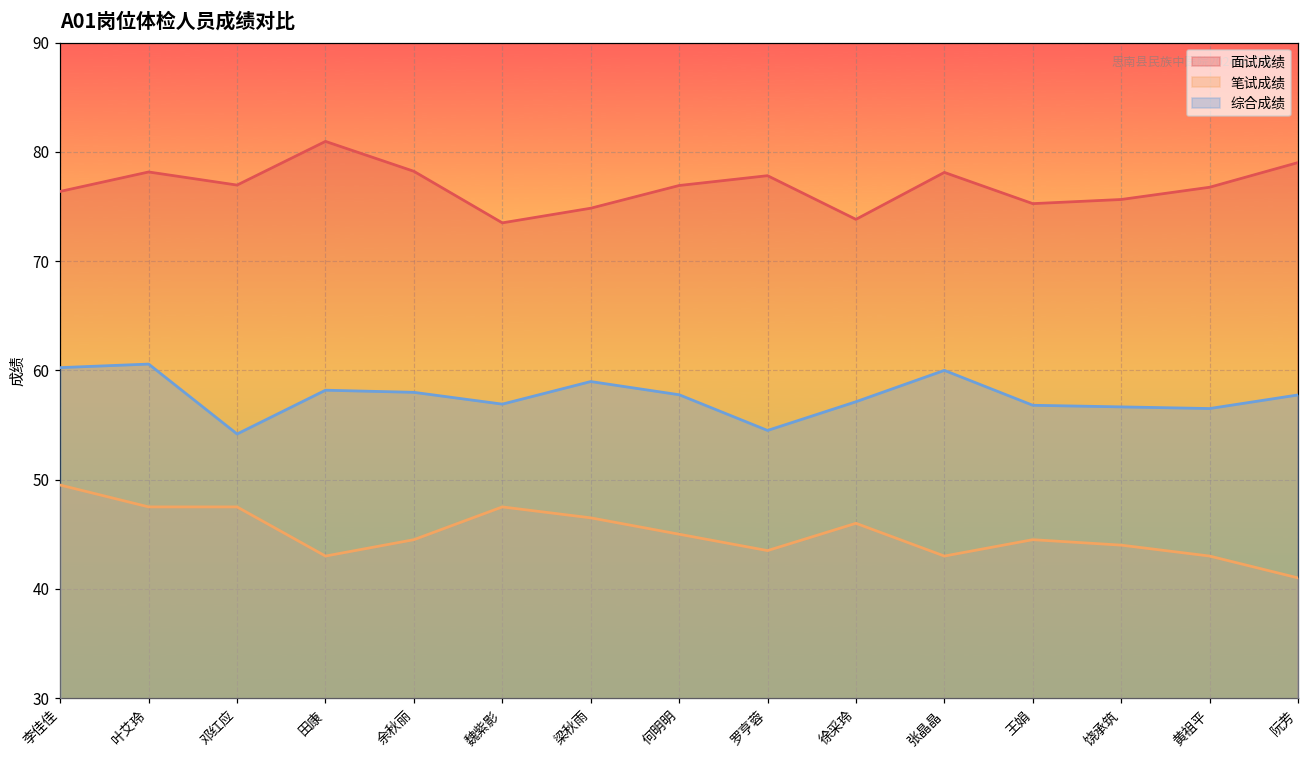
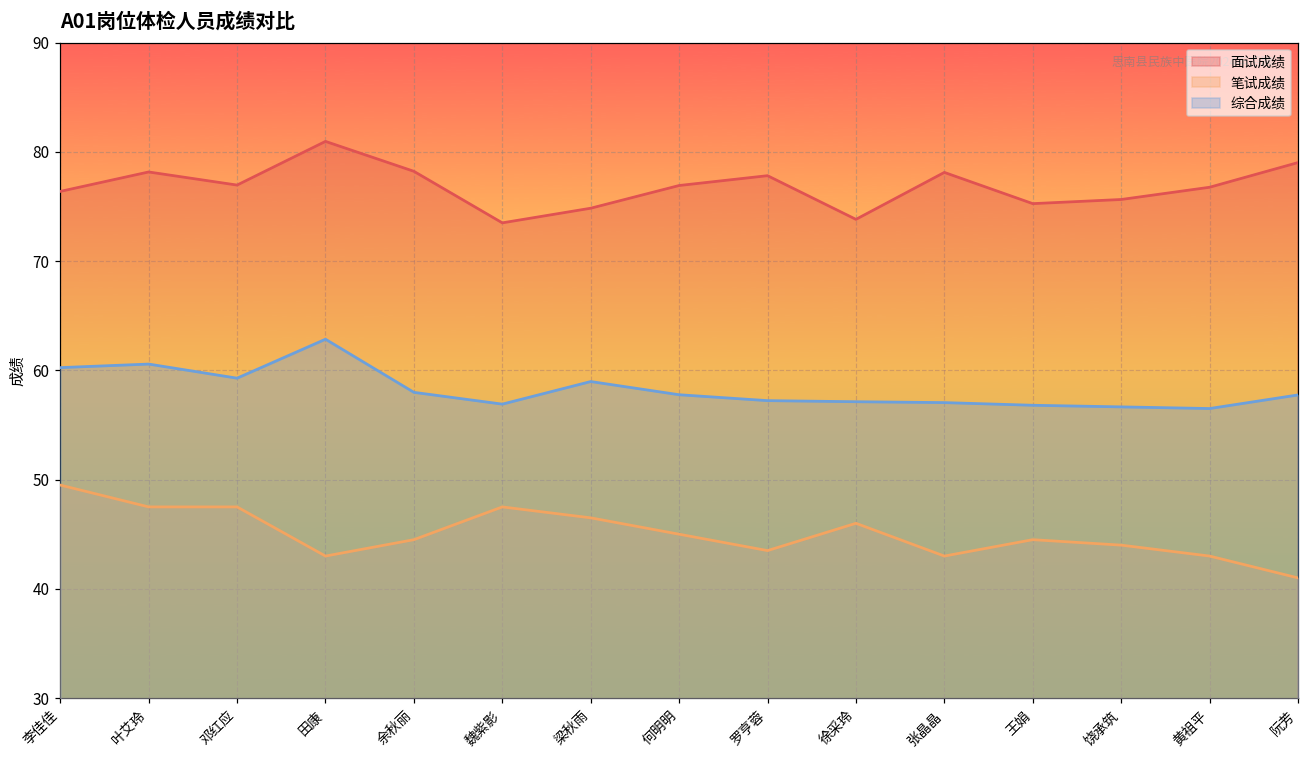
综合成绩, 邓红应: 54 -> 59
综合成绩, 田康: 58 -> 63
综合成绩, 罗亨蓉: 55 -> 57
综合成绩, 张晶晶: 60 -> 57
